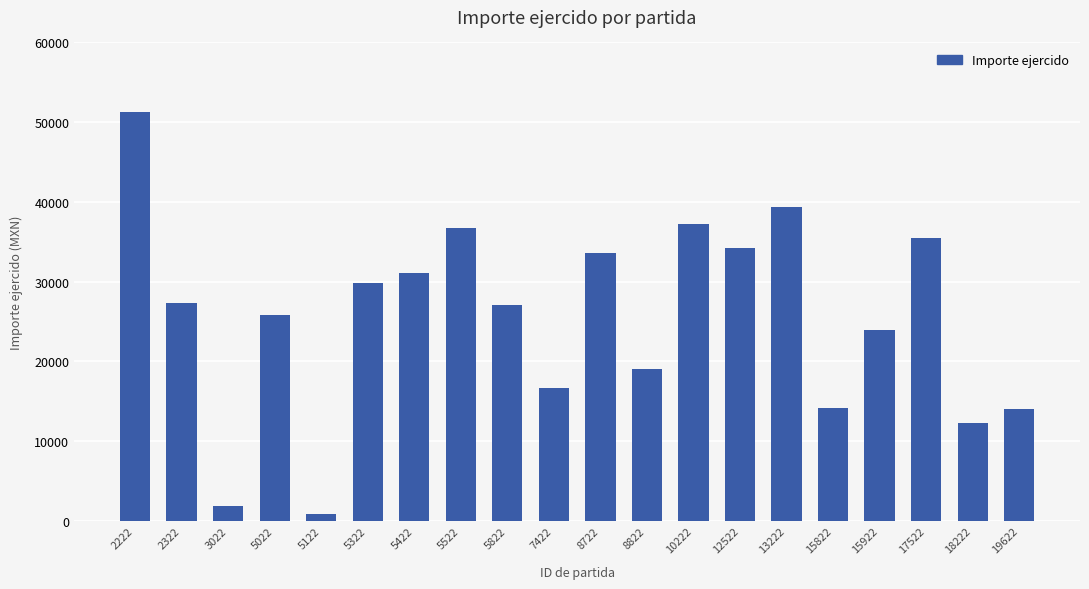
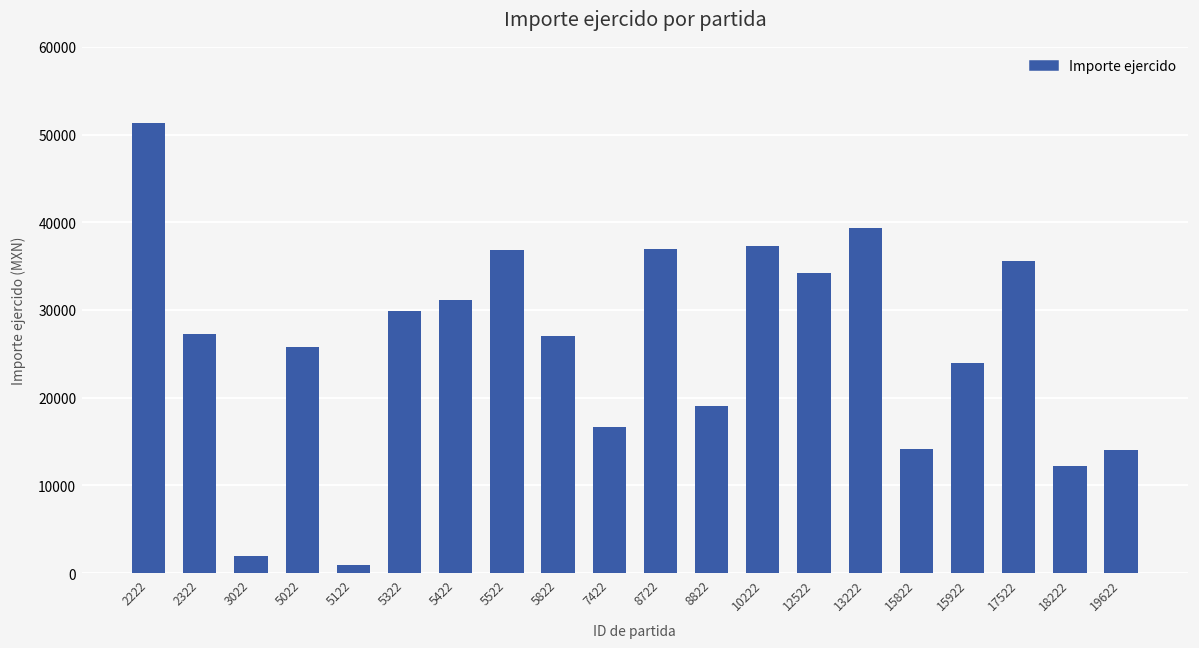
8722: 34000 -> 37000
